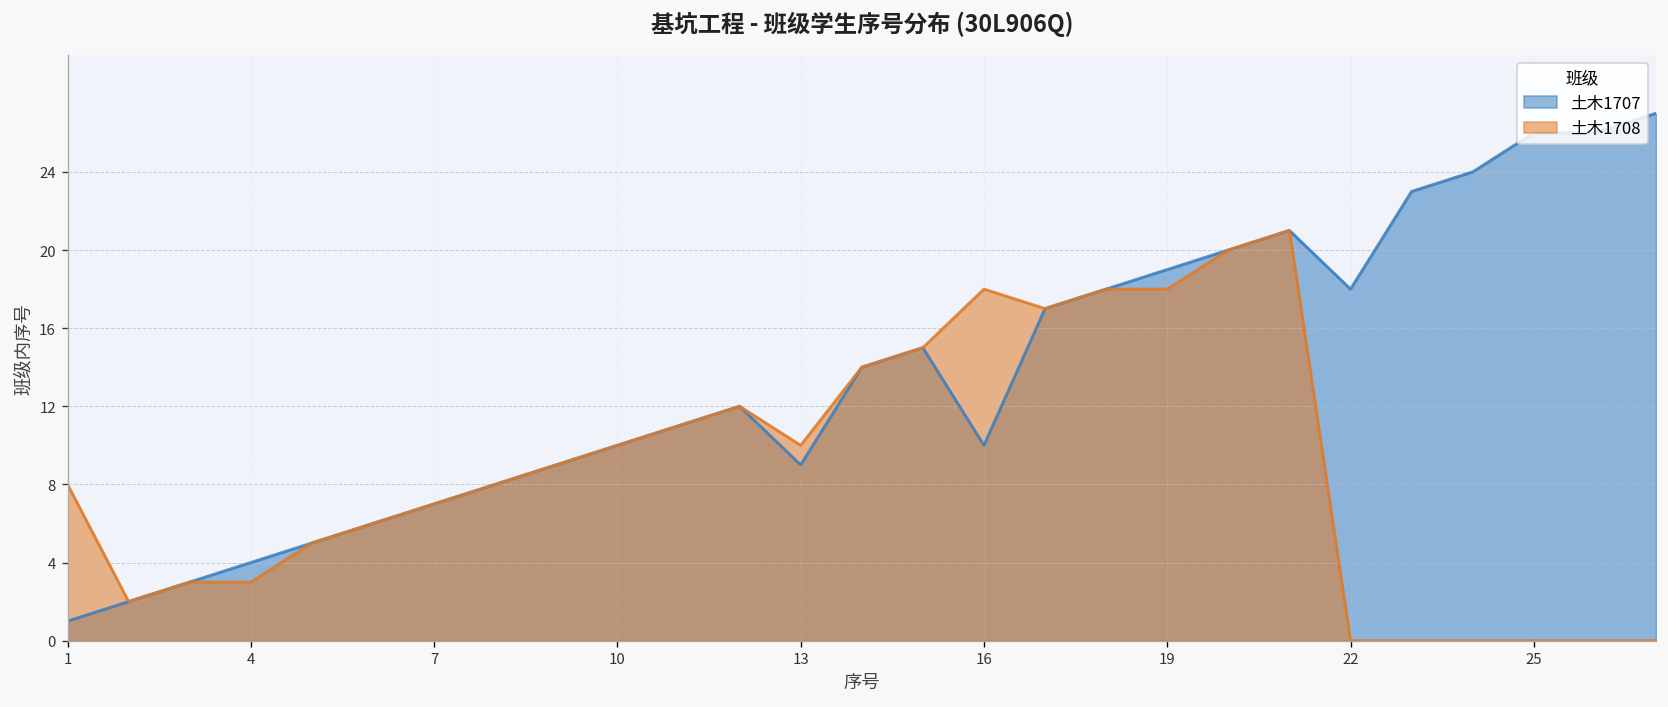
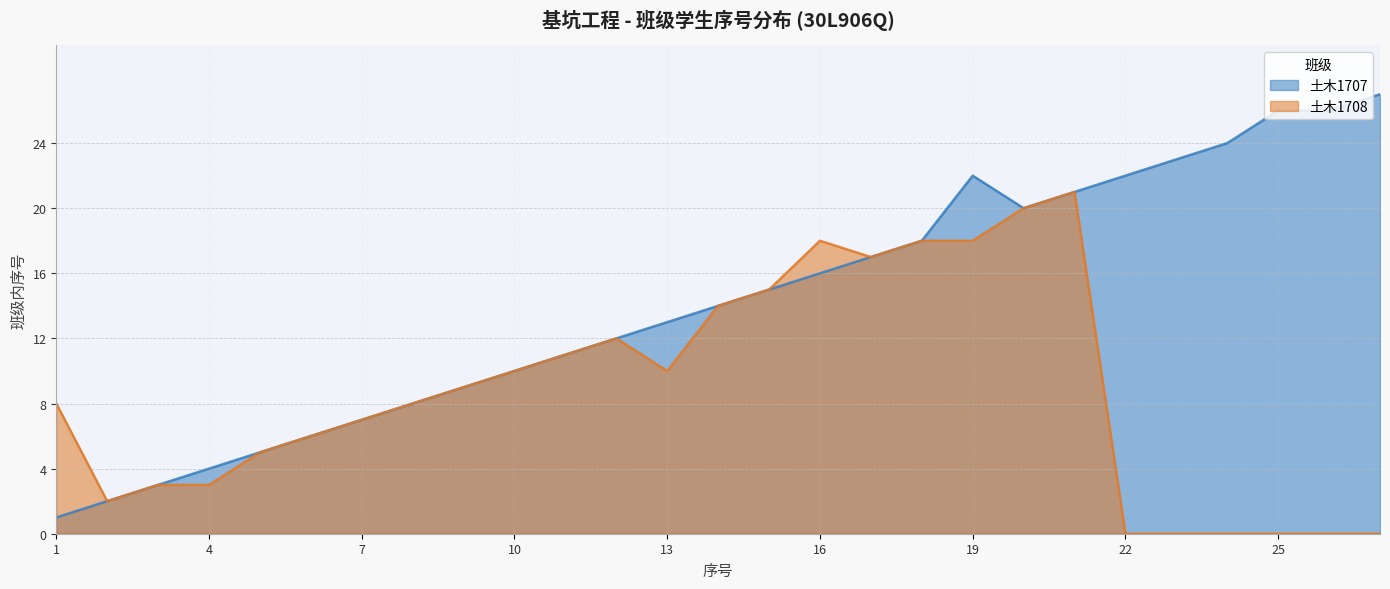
土木1707, 13: 9 -> 13
土木1707, 16: 10 -> 16
土木1707, 19: 19 -> 22
土木1707, 22: 18 -> 22
